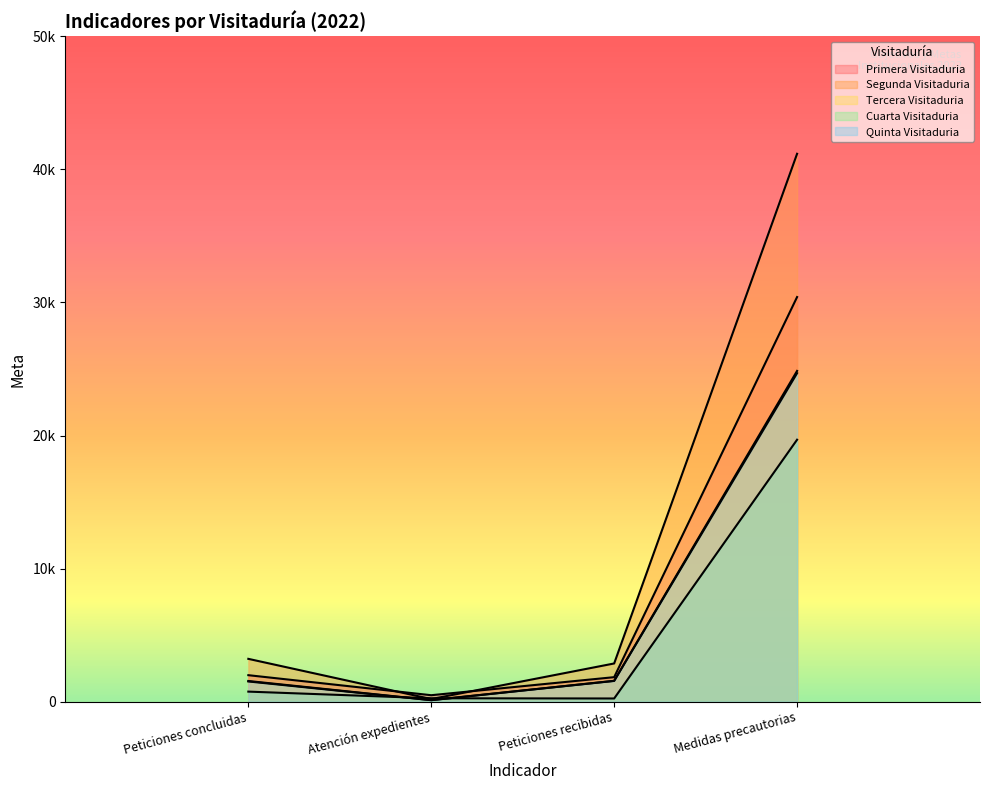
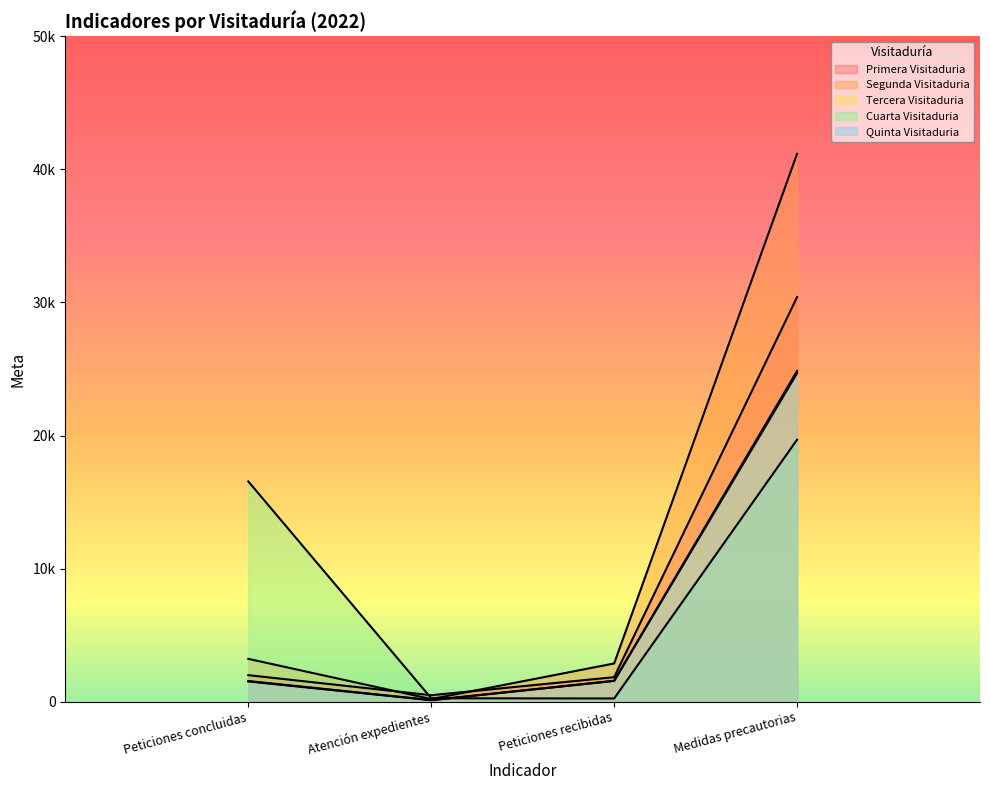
Cuarta Visitaduria, Peticiones concluidas: 800 -> 16600
